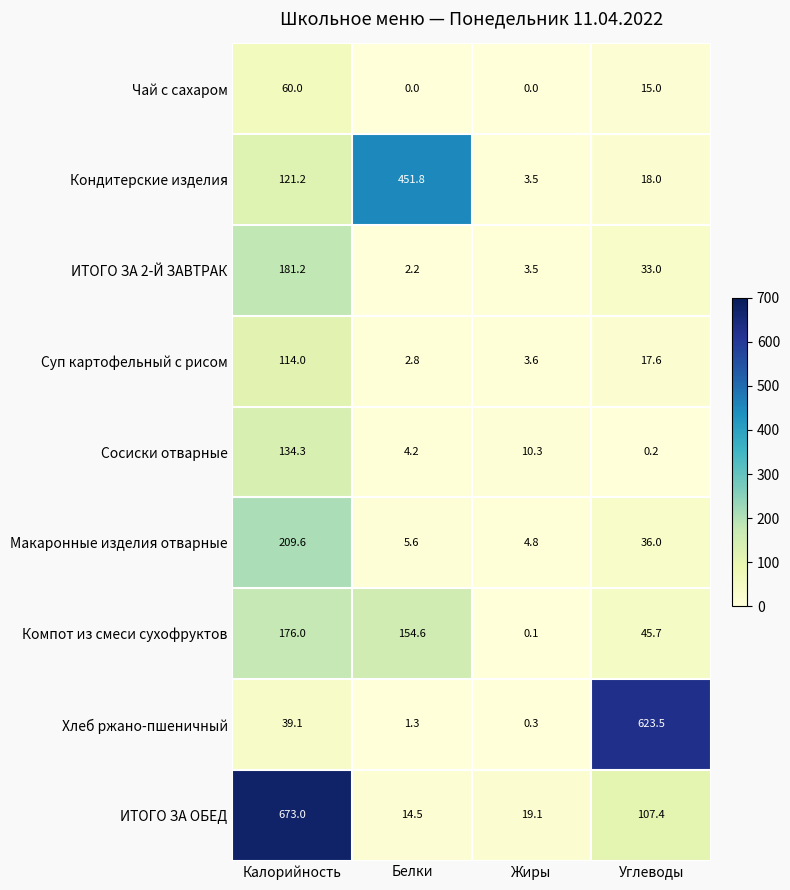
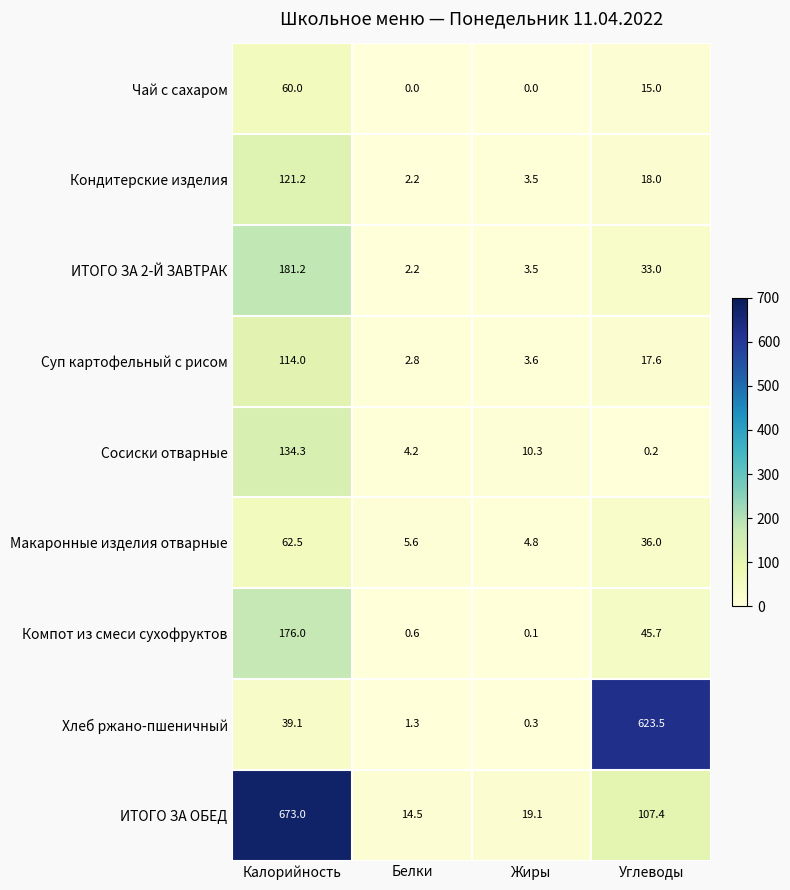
Кондитерские изделия, Белки: 451.8 -> 2.2
Макаронные изделия отварные, Калорийность: 209.6 -> 62.5
Компот из смеси сухофруктов, Белки: 154.6 -> 0.6
